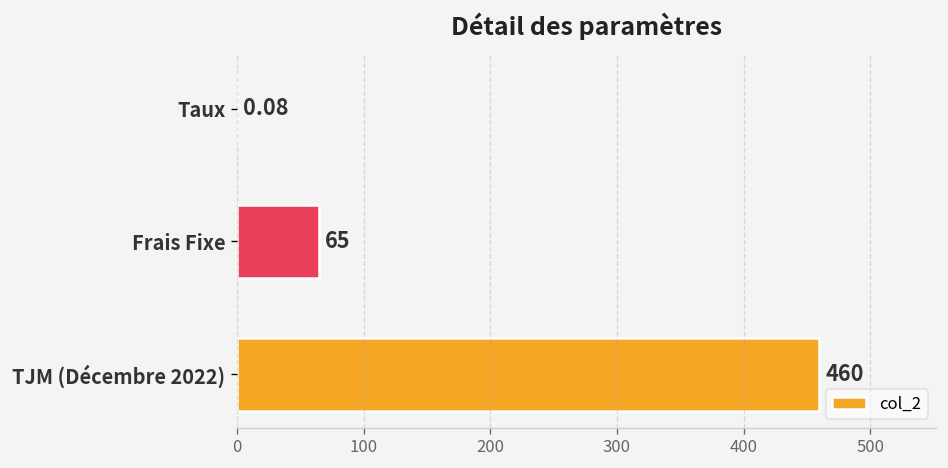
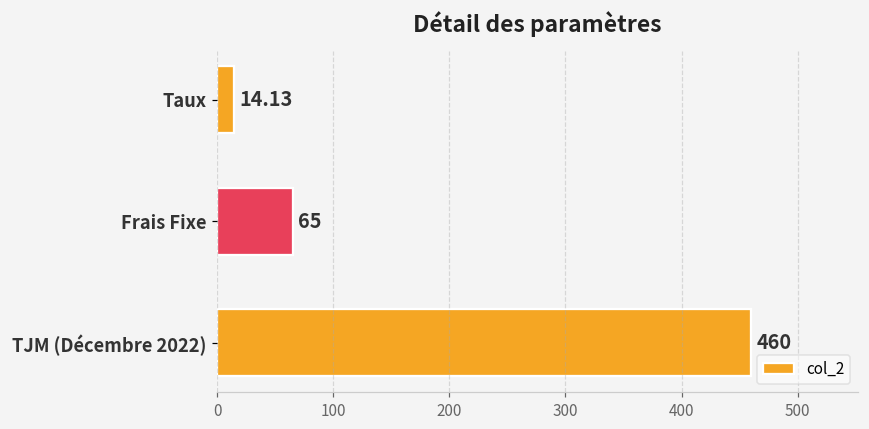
Taux: 0.08 -> 14.13
